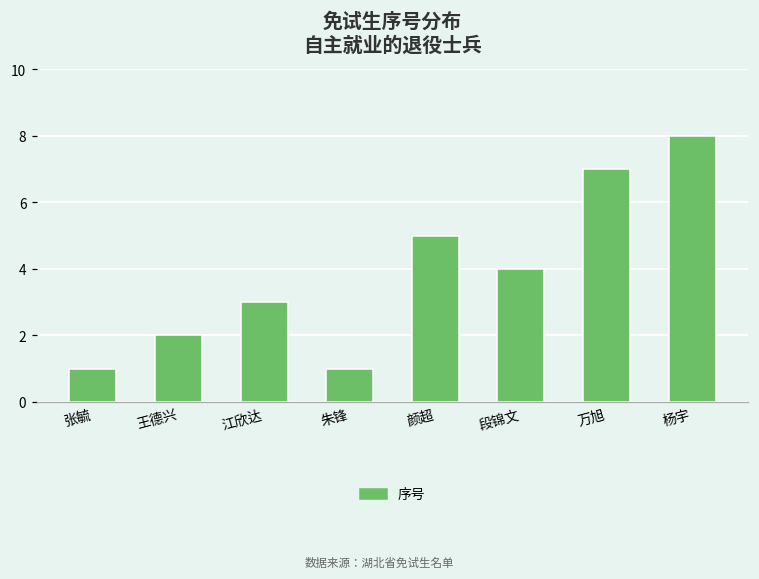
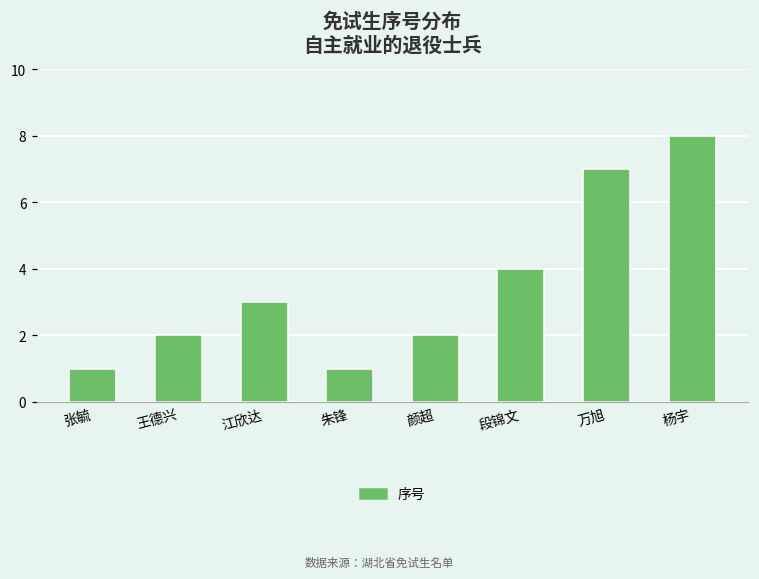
颜超: 5 -> 2
